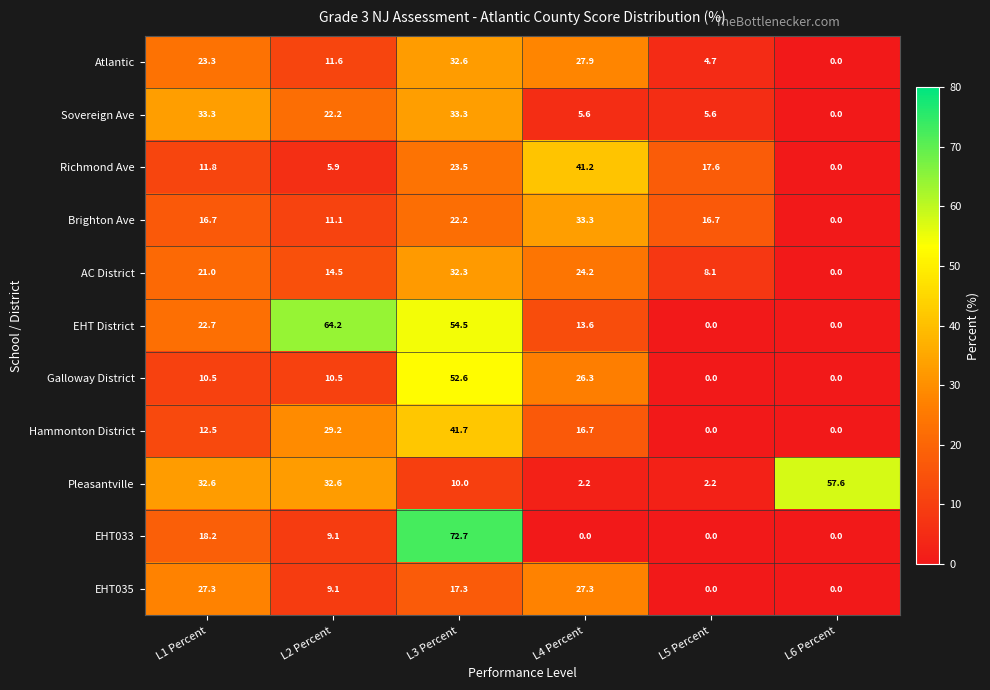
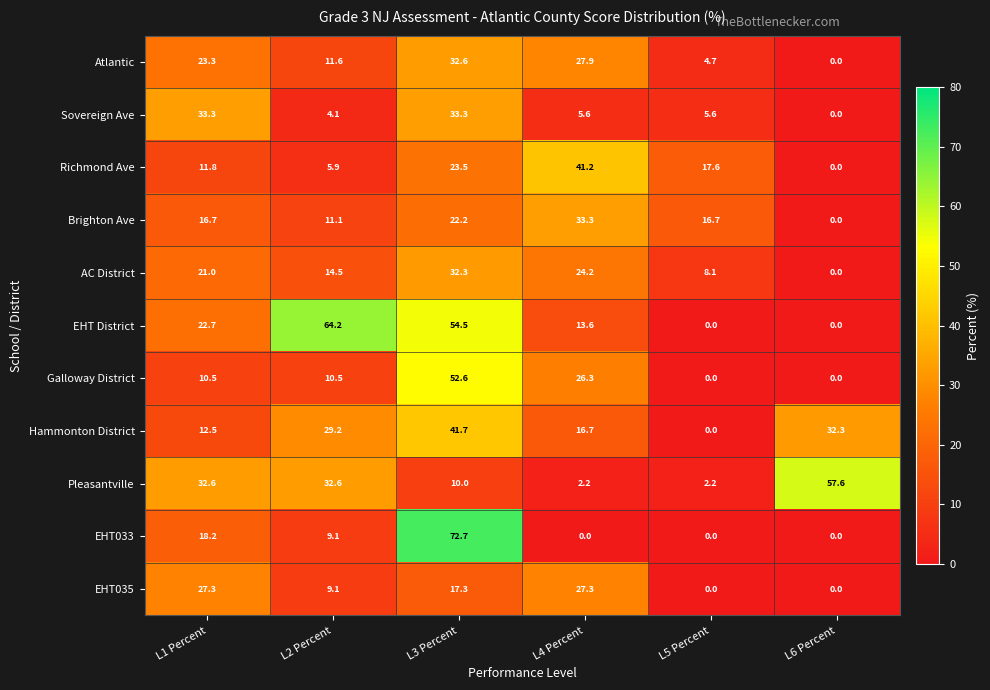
Sovereign Ave, L2 Percent: 22.2 -> 4.1
Hammonton District, L6 Percent: 0.0 -> 32.3
